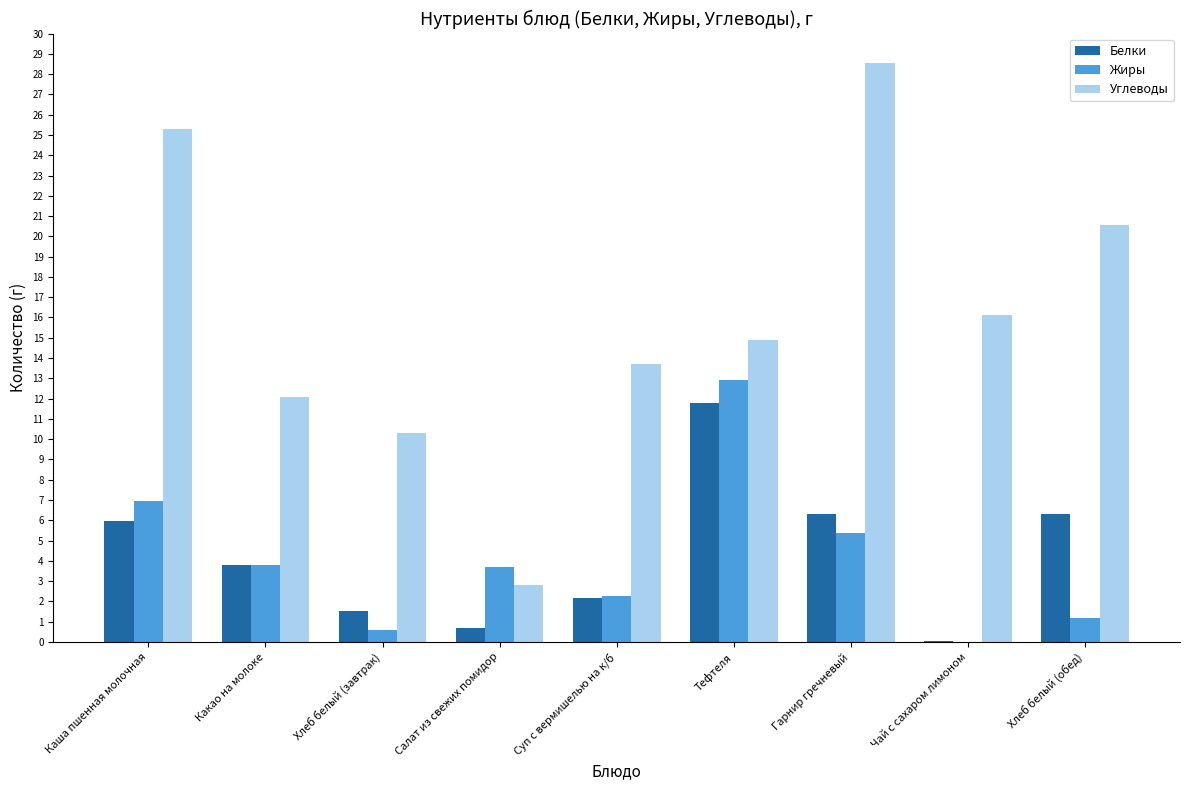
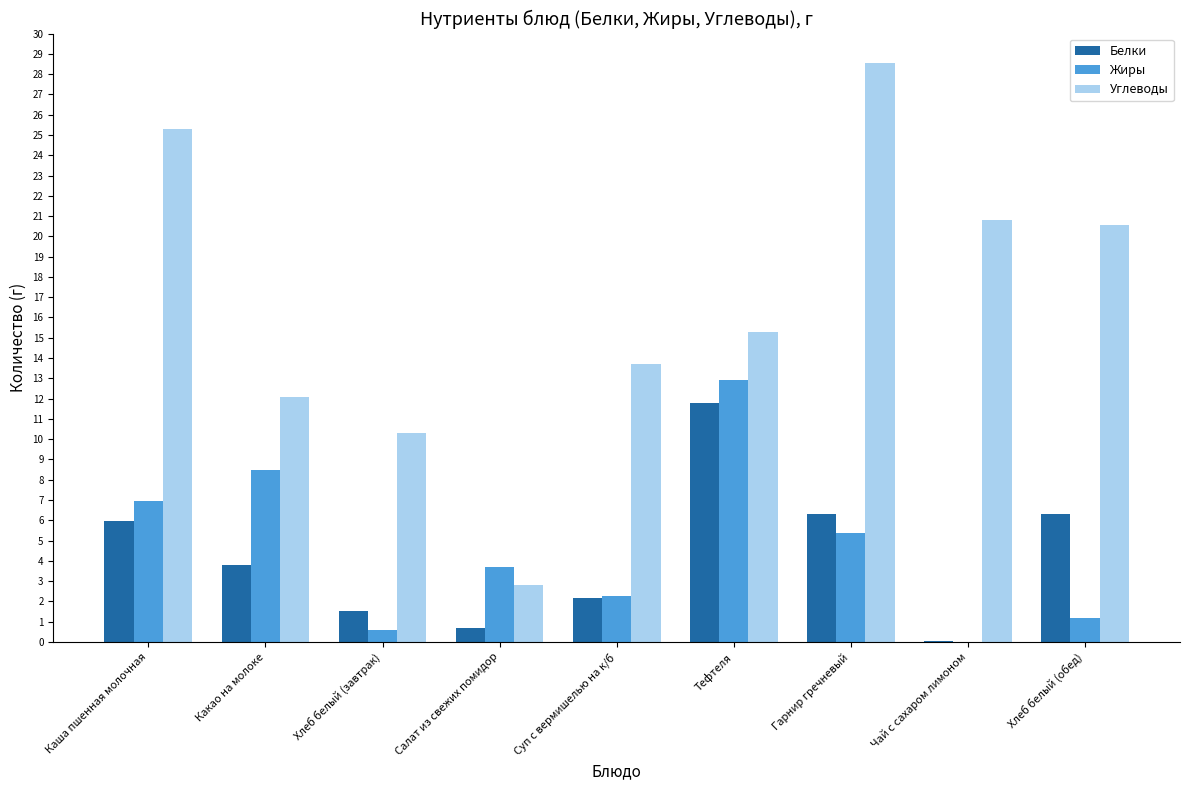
Жиры, Какао на молоке: 3.8 -> 8.5
Углеводы, Тефтеля: 14.9 -> 15.3
Углеводы, Чай с сахаром лимоном: 16.1 -> 20.8
